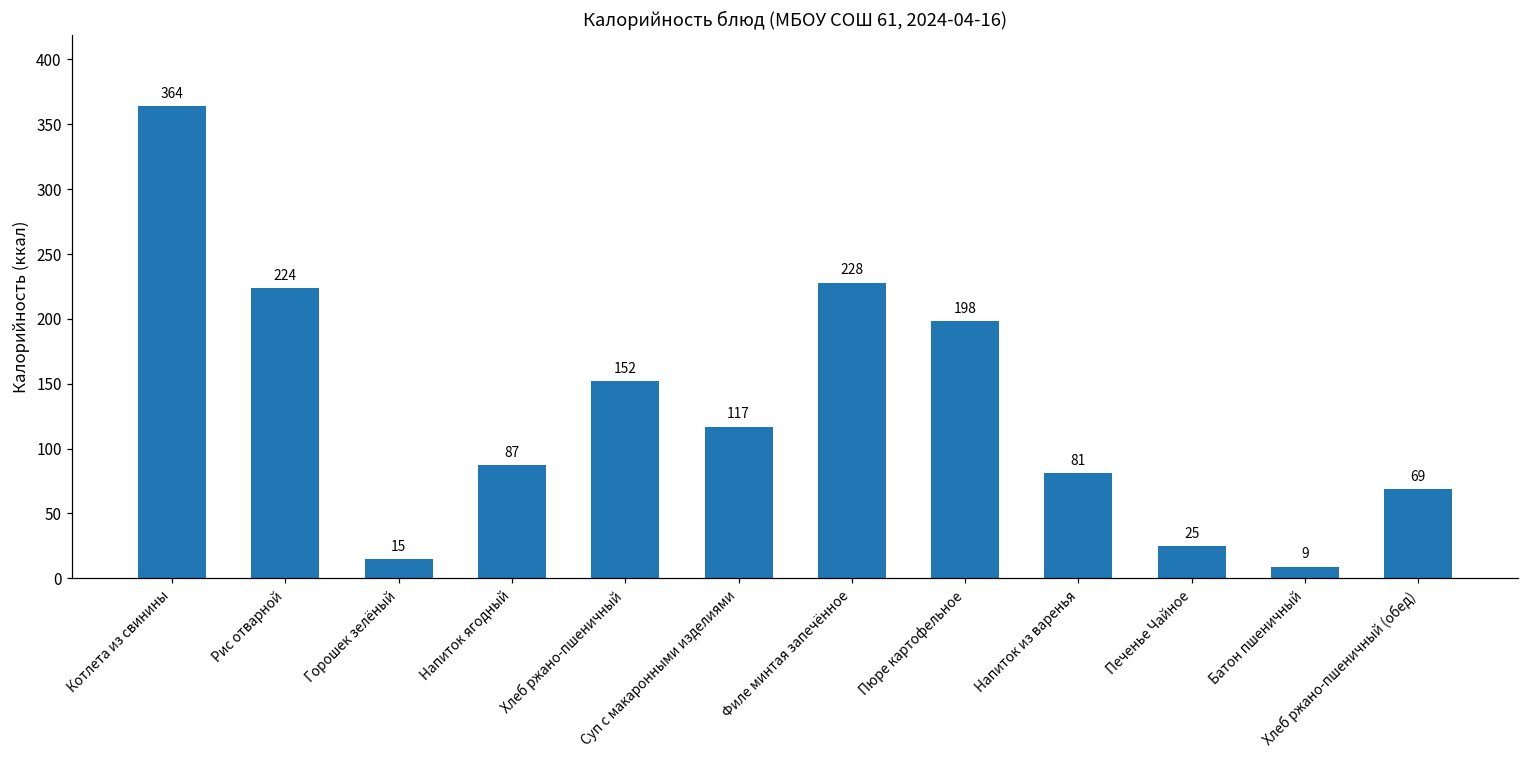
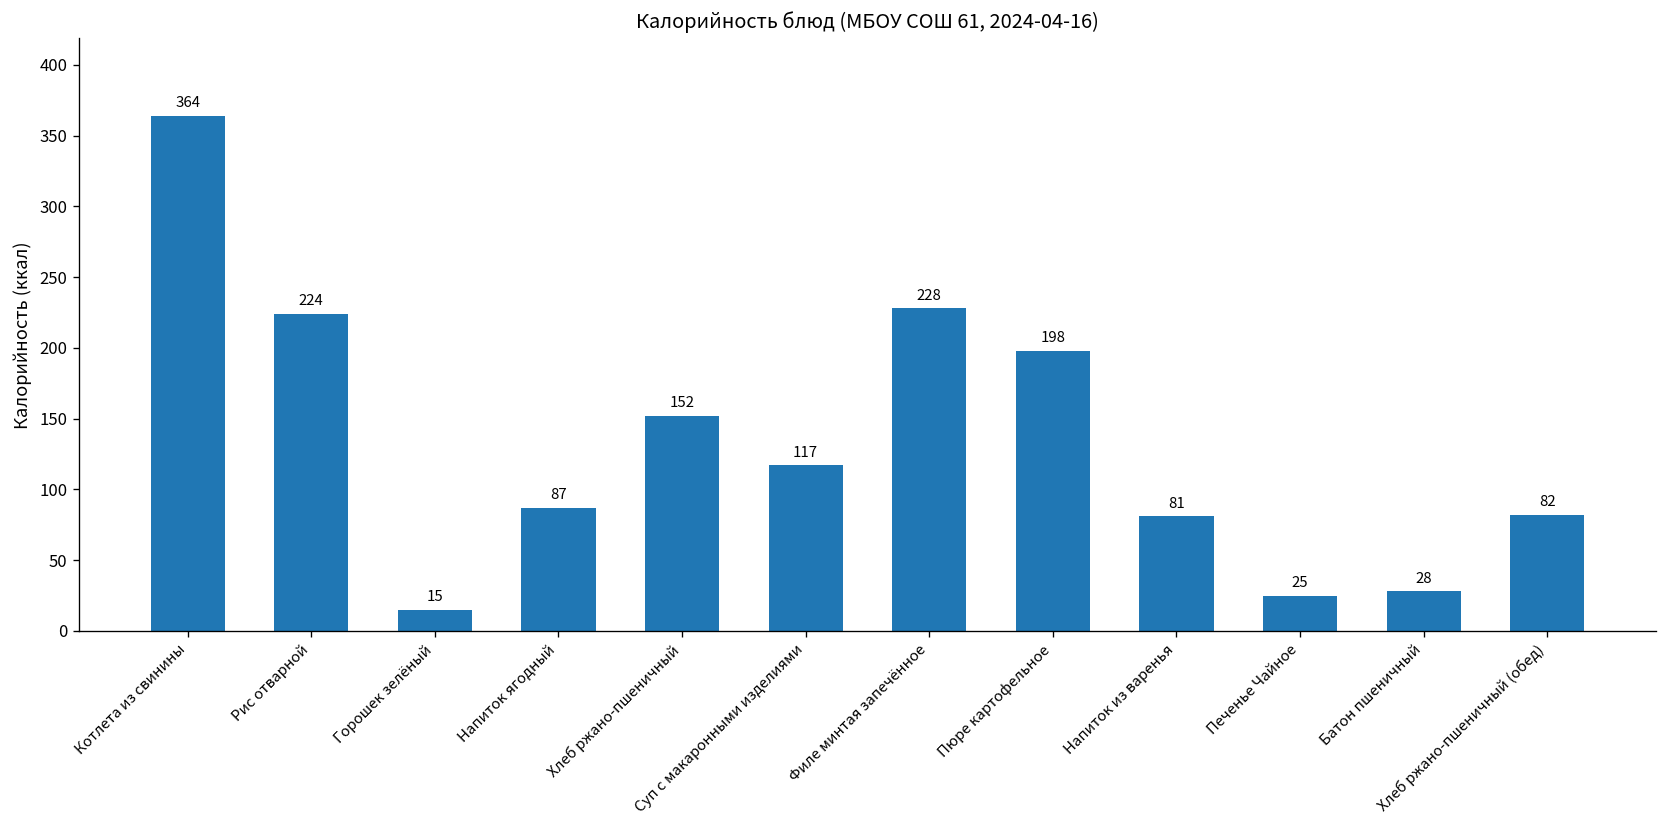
Батон пшеничный: 9 -> 28
Хлеб ржано-пшеничный (обед): 69 -> 82
